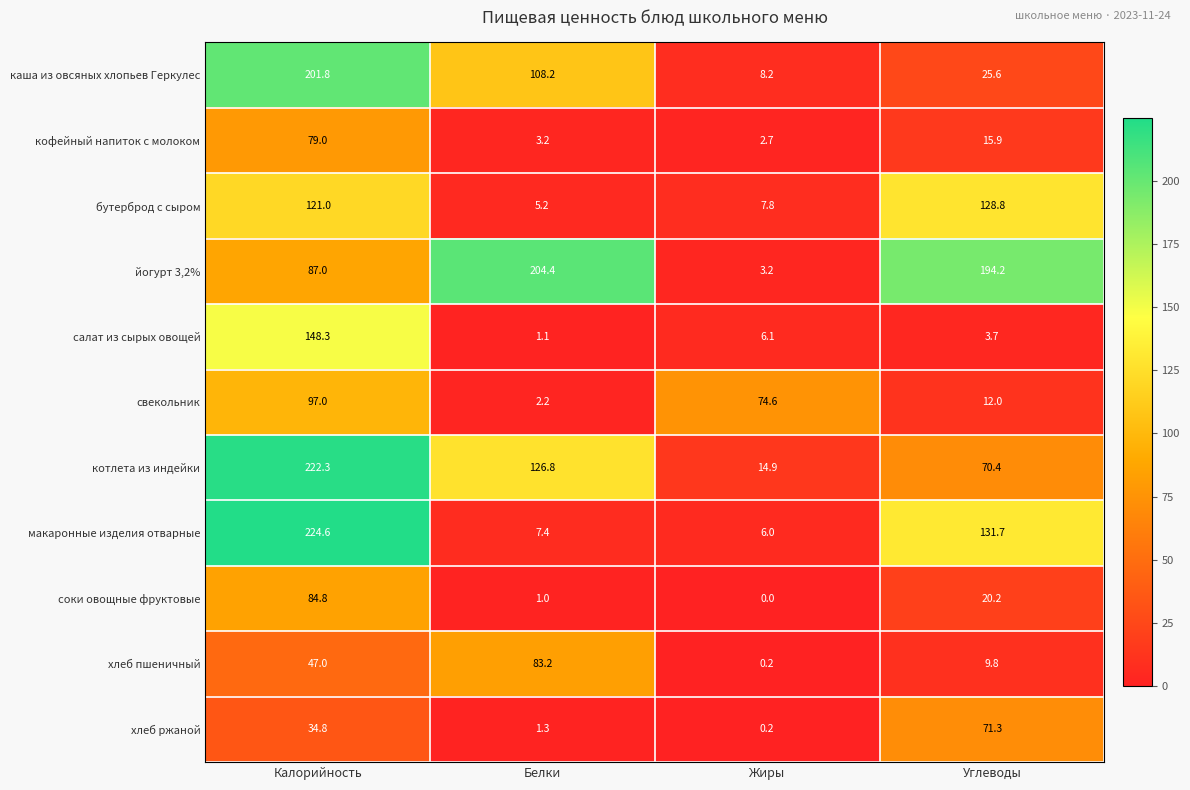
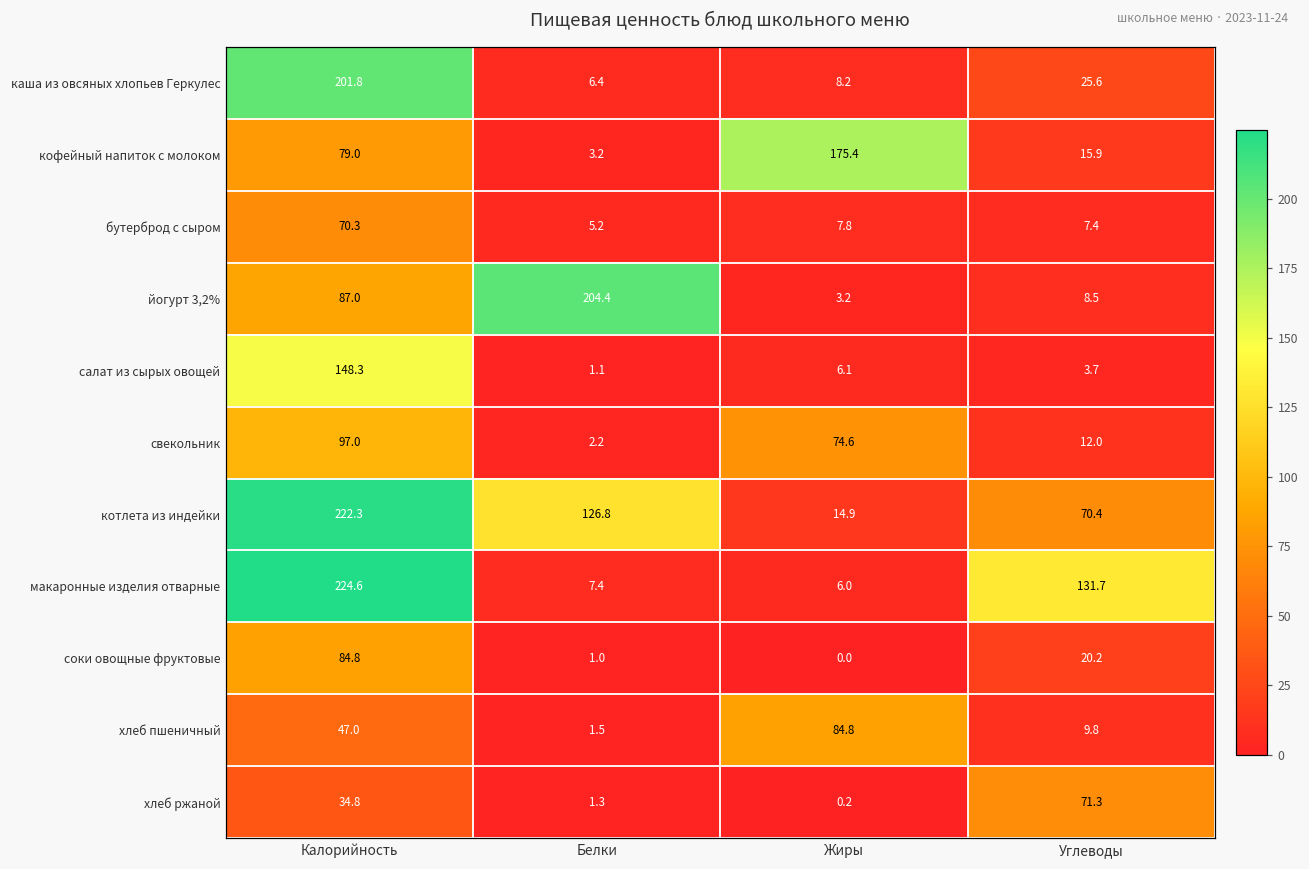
каша из овсяных хлопьев Геркулес, Белки: 108.2 -> 6.4
кофейный напиток с молоком, Жиры: 2.7 -> 175.4
бутерброд с сыром, Калорийность: 121.0 -> 70.3
бутерброд с сыром, Углеводы: 128.8 -> 7.4
йогурт 3,2%, Углеводы: 194.2 -> 8.5
хлеб пшеничный, Белки: 83.2 -> 1.5
хлеб пшеничный, Жиры: 0.2 -> 84.8
